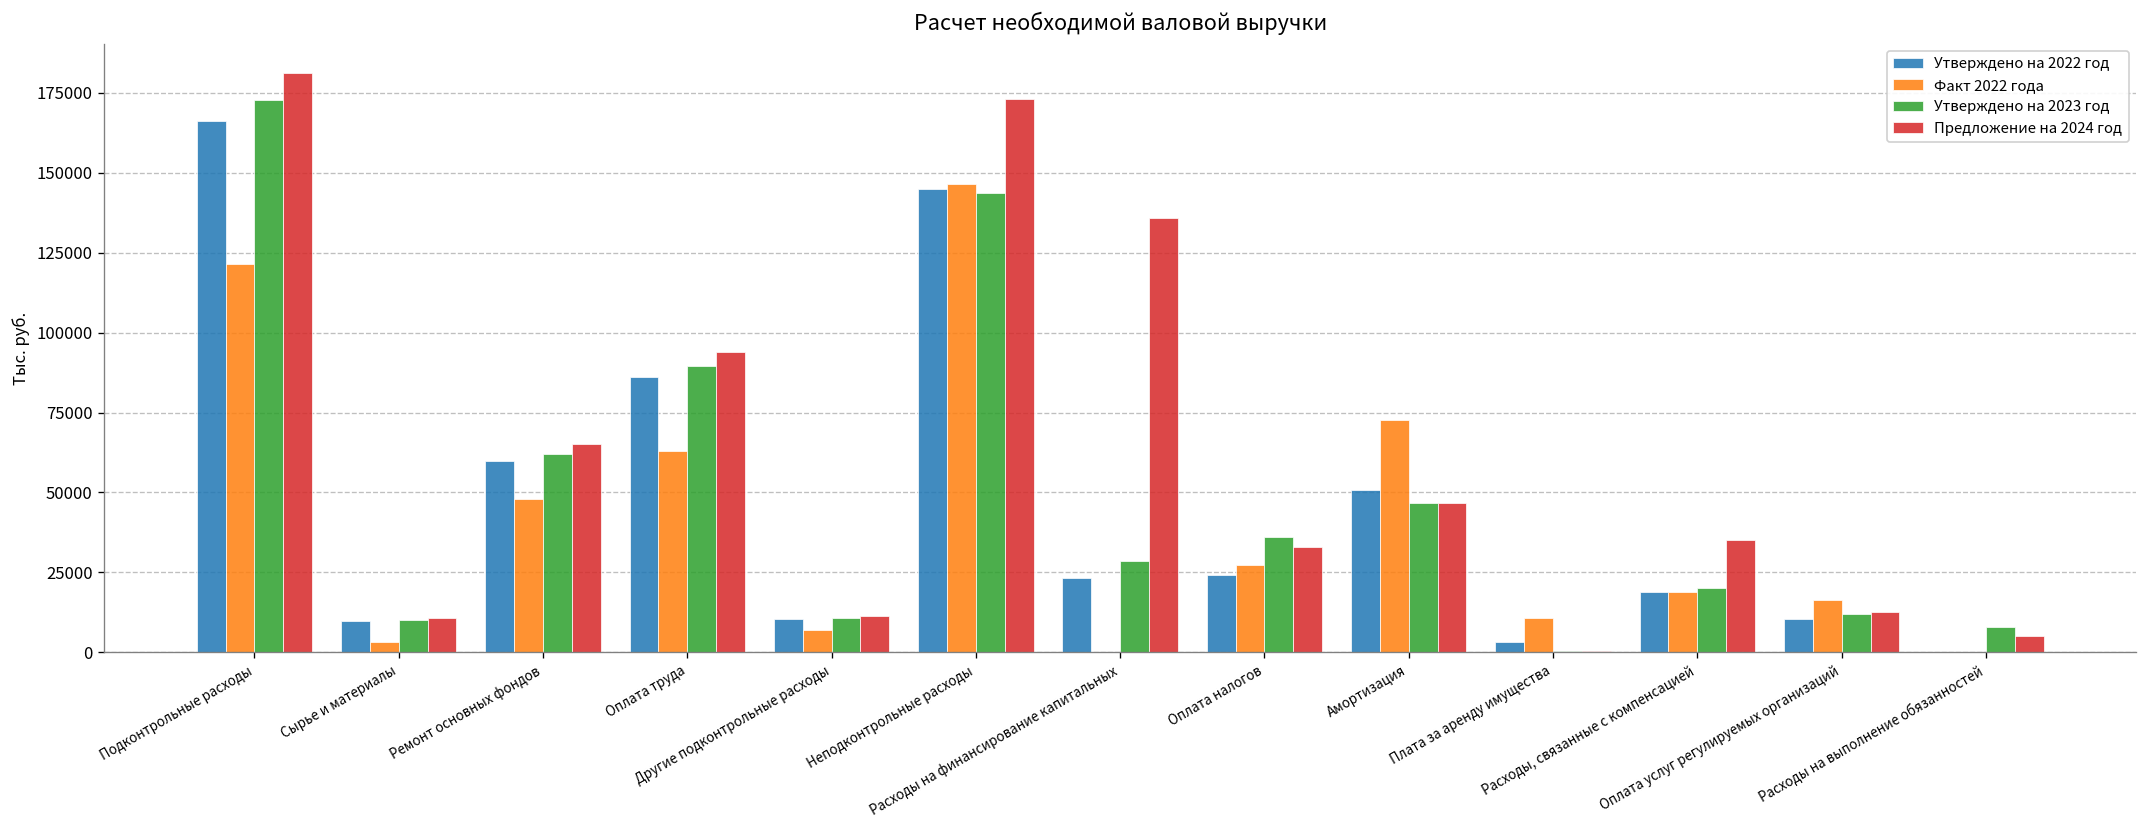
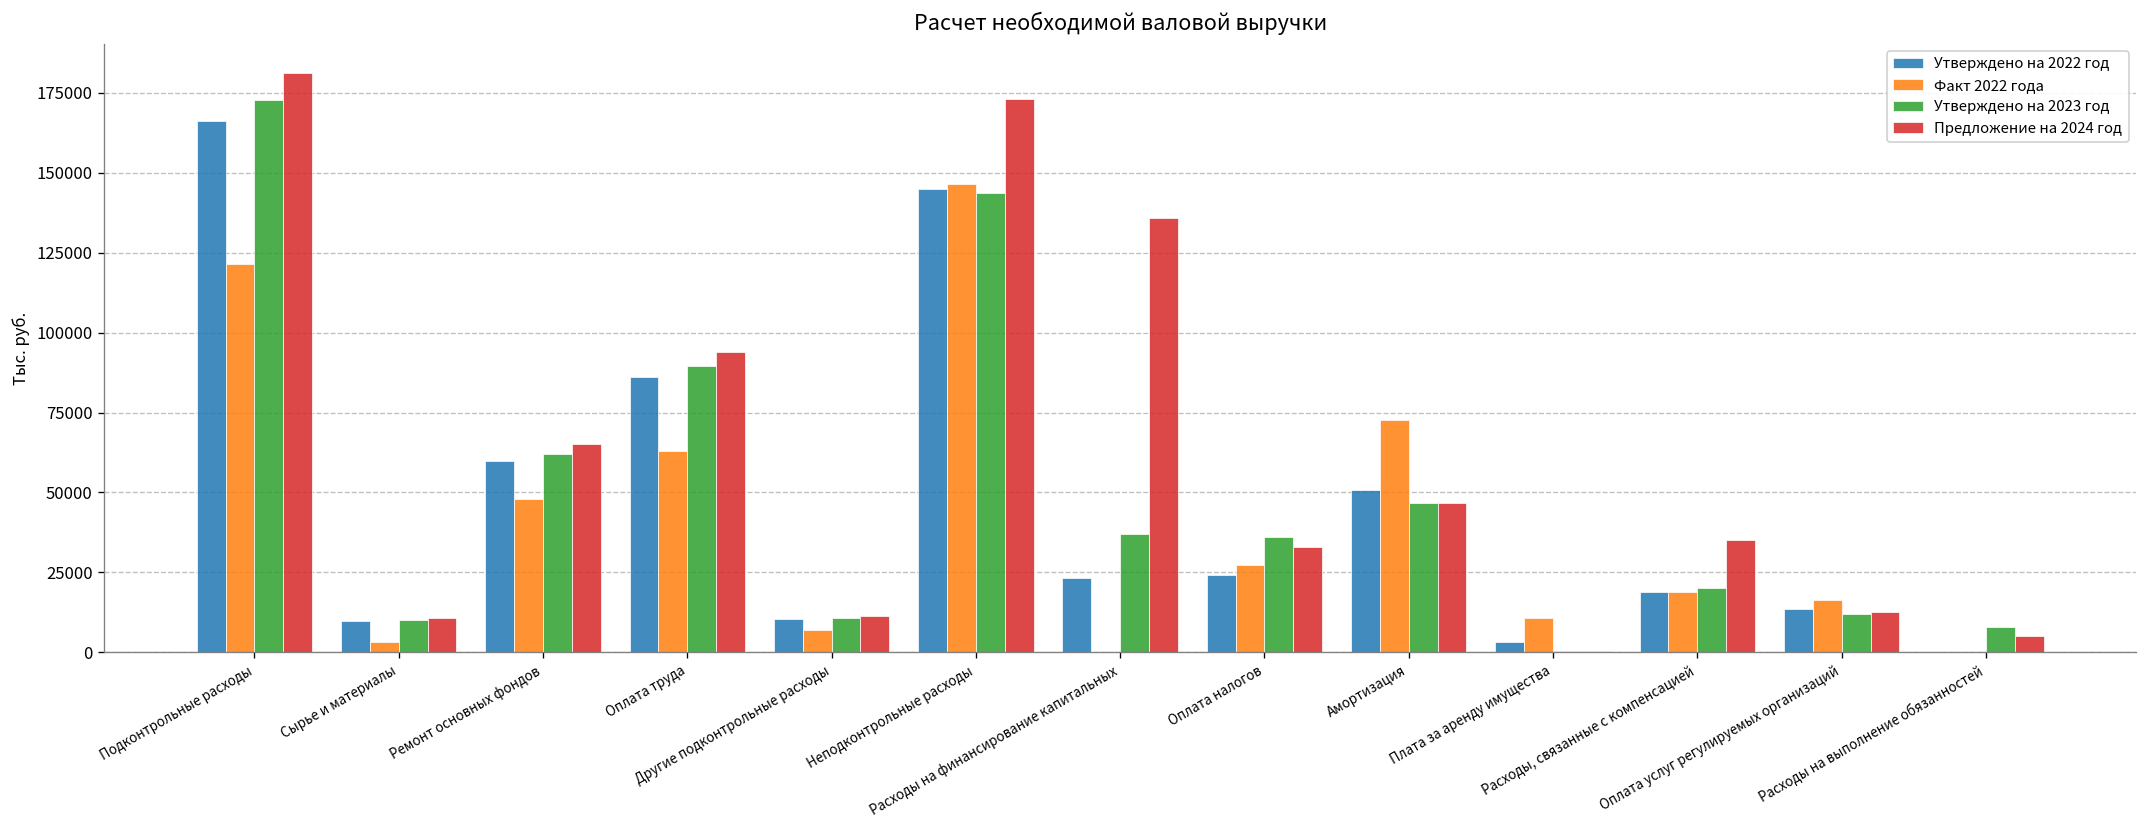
Утверждено на 2023 год, Расходы на финансирование капитальных: 28000 -> 37000
Утверждено на 2022 год, Оплата услуг регулируемых организаций: 10000 -> 14000
